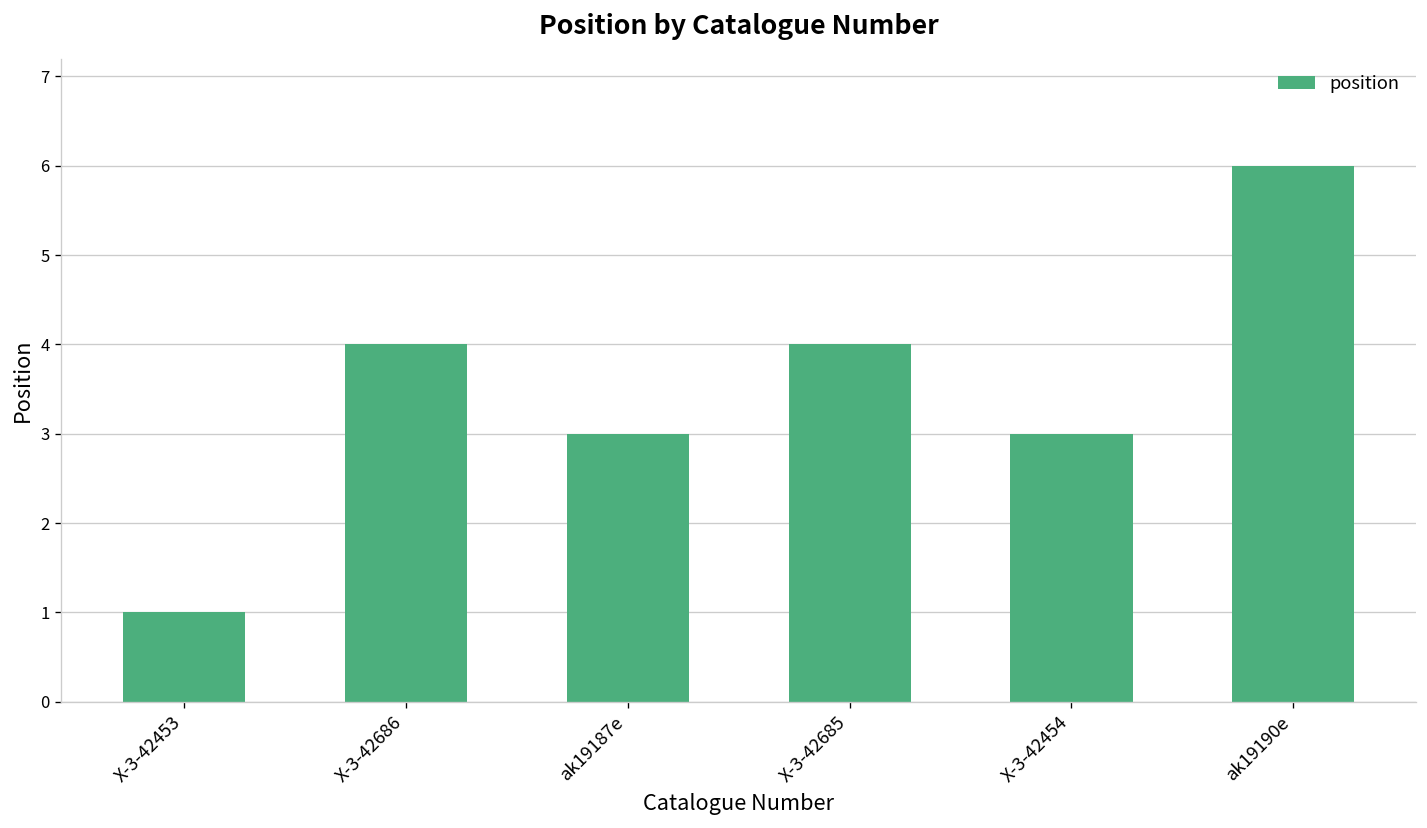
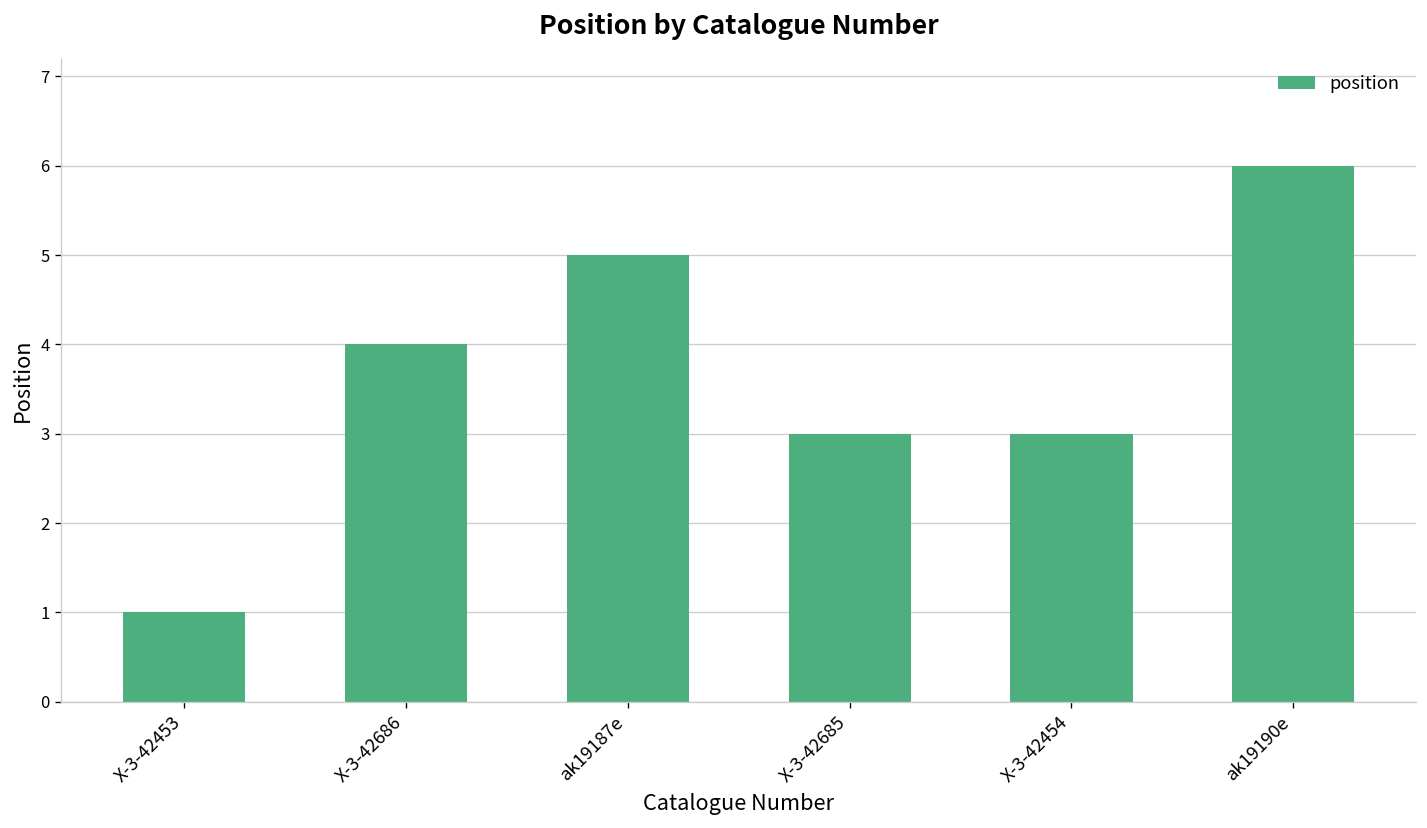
ak19187e: 3 -> 5
X-3-42685: 4 -> 3
